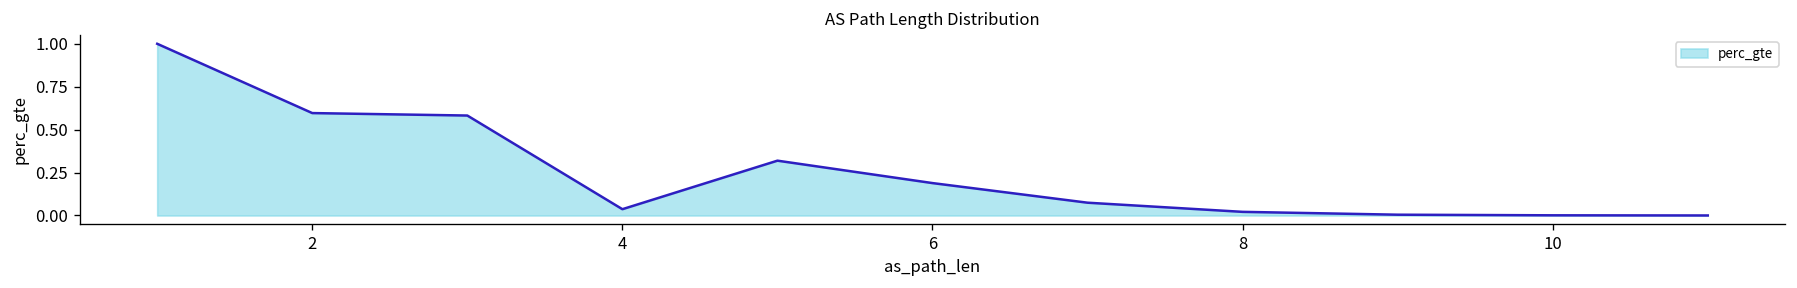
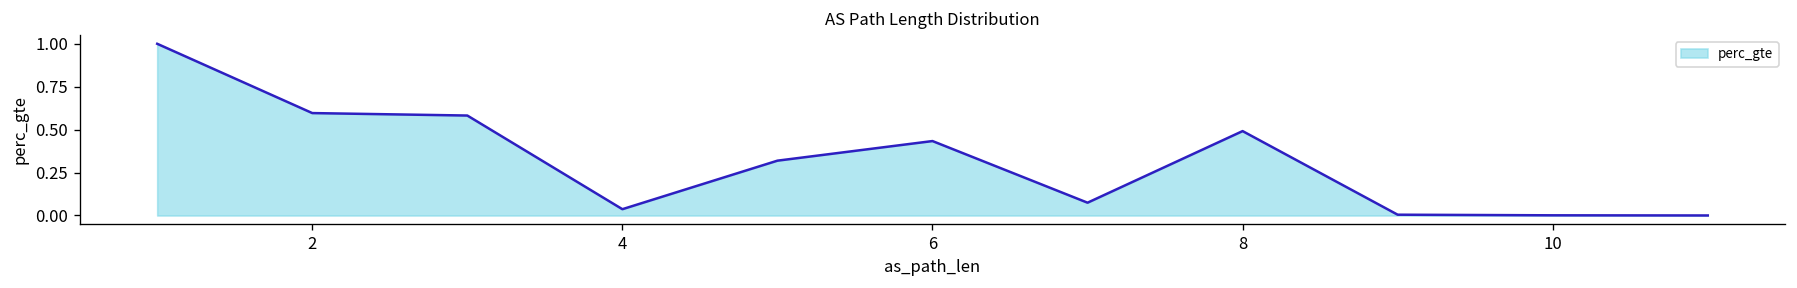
6: 0.19 -> 0.43
8: 0.02 -> 0.49
